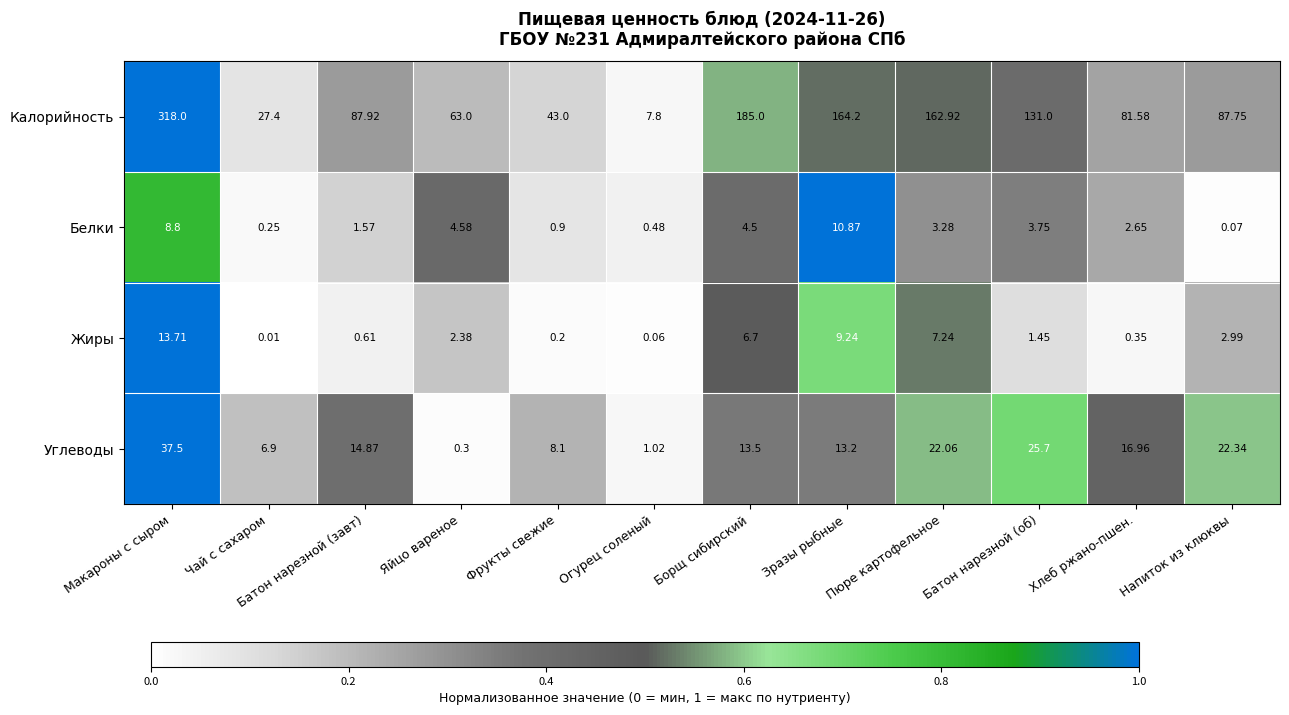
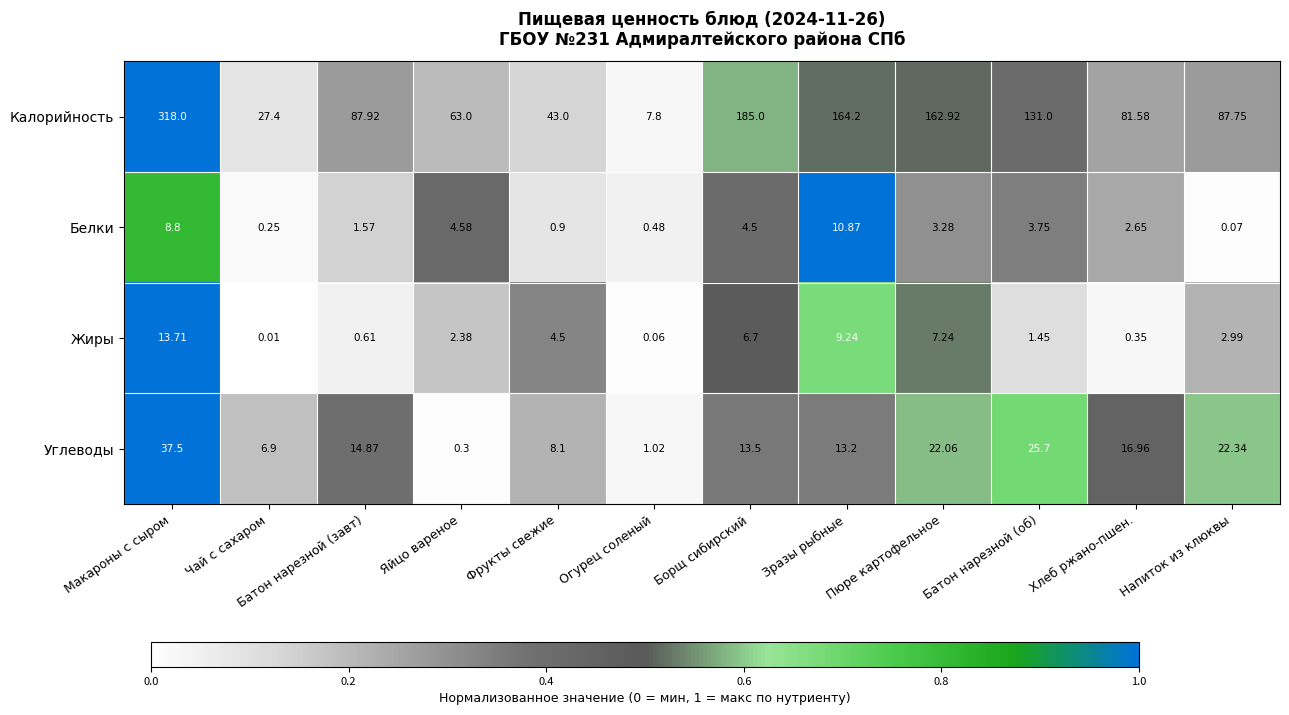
Жиры, Фрукты свежие: 0.2 -> 4.5
